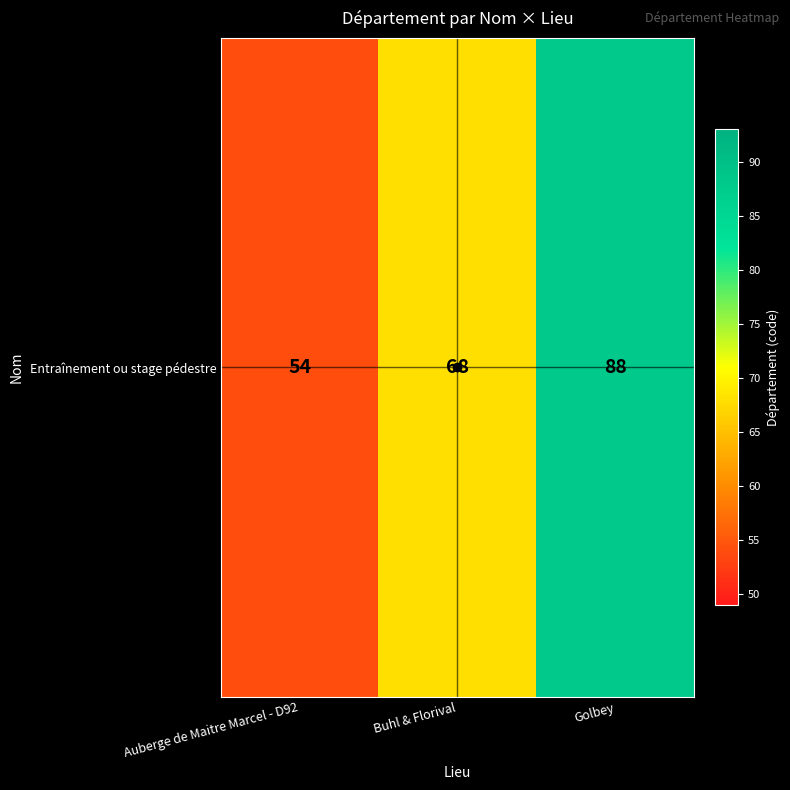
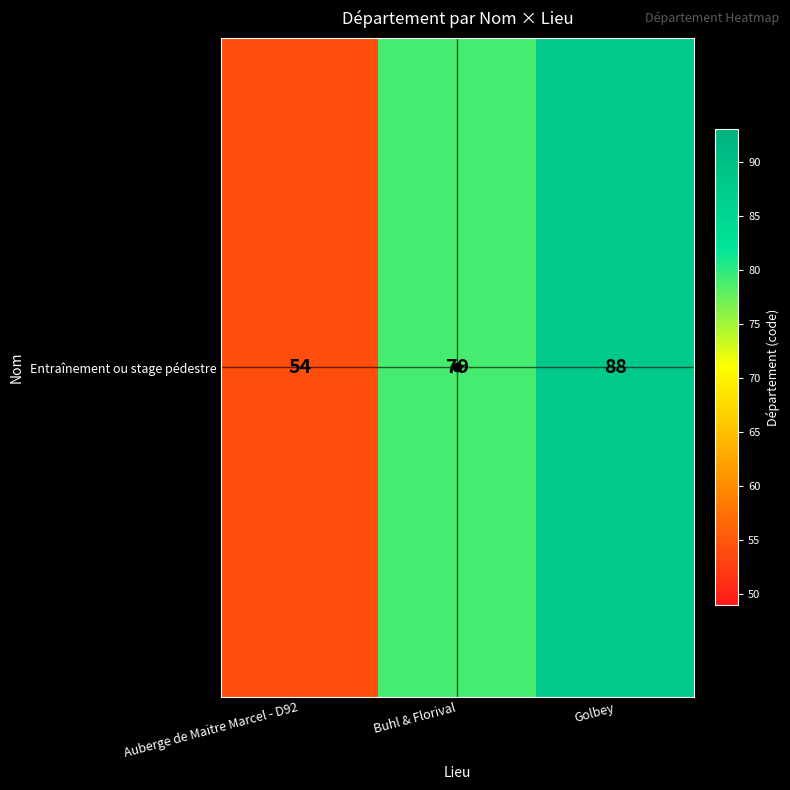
Entraînement ou stage pédestre, Buhl & Florival: 68 -> 79
